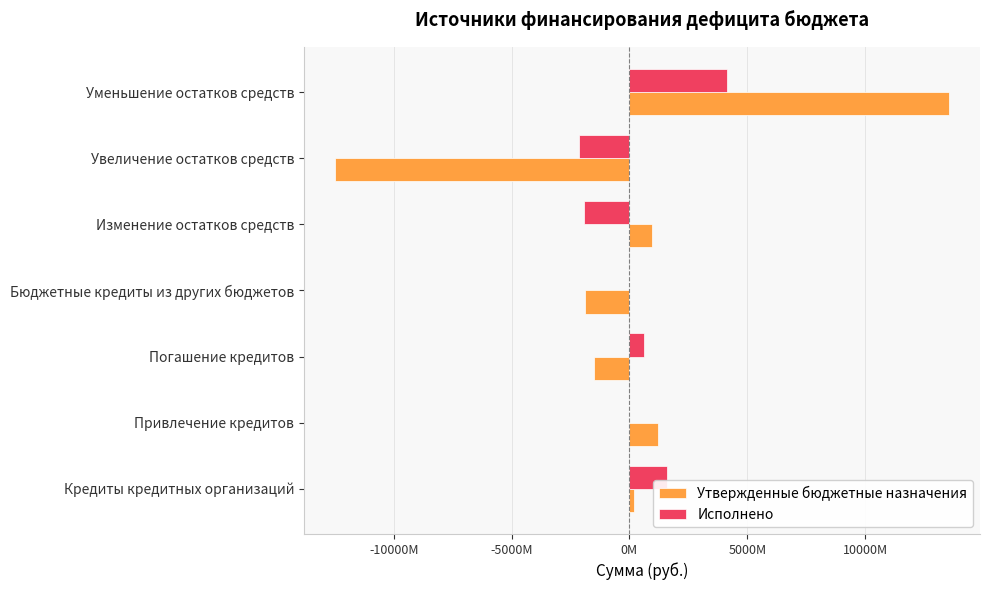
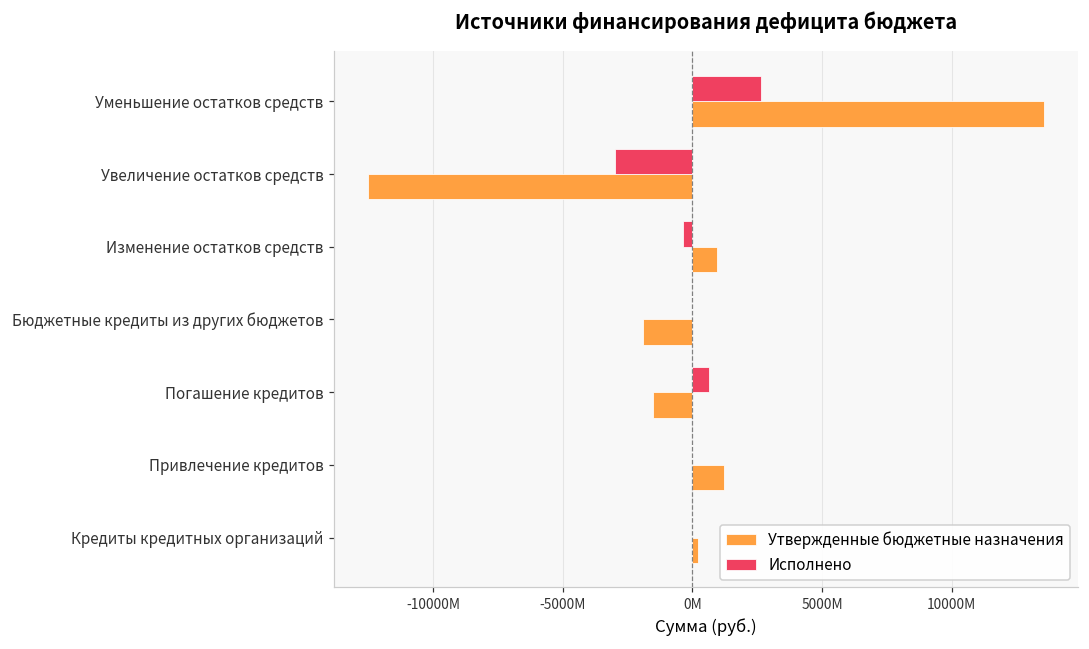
Исполнено, Уменьшение остатков средств: 4100М -> 2600М
Исполнено, Увеличение остатков средств: -2200М -> -3000М
Исполнено, Изменение остатков средств: -1900М -> -400М
Исполнено, Кредиты кредитных организаций: 1600М -> 0М
